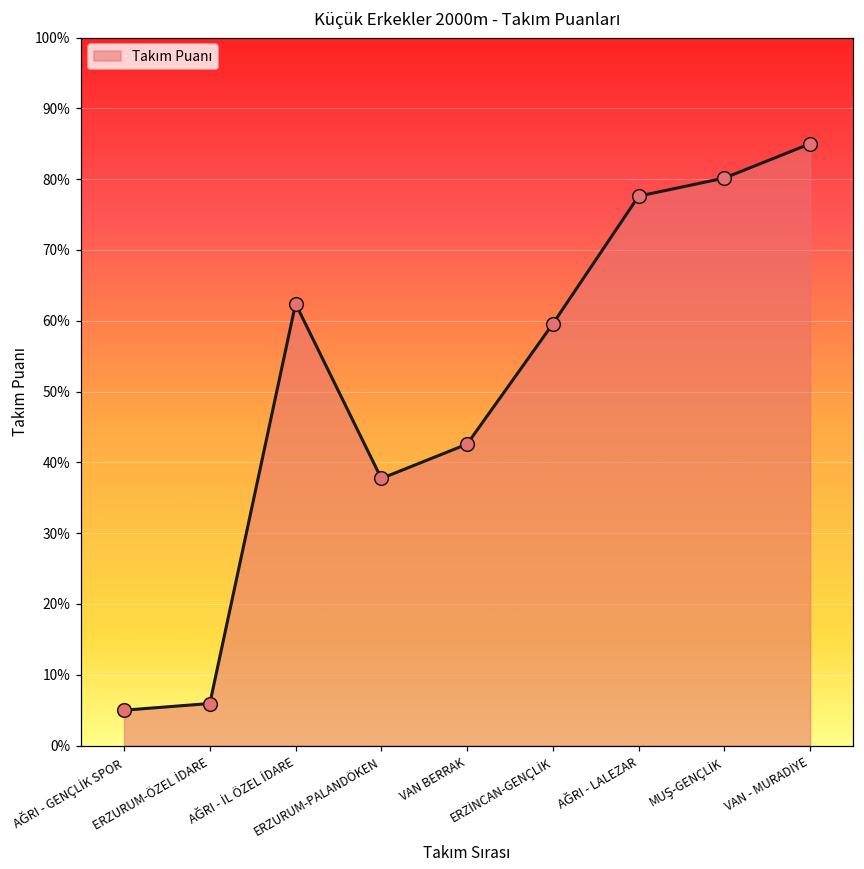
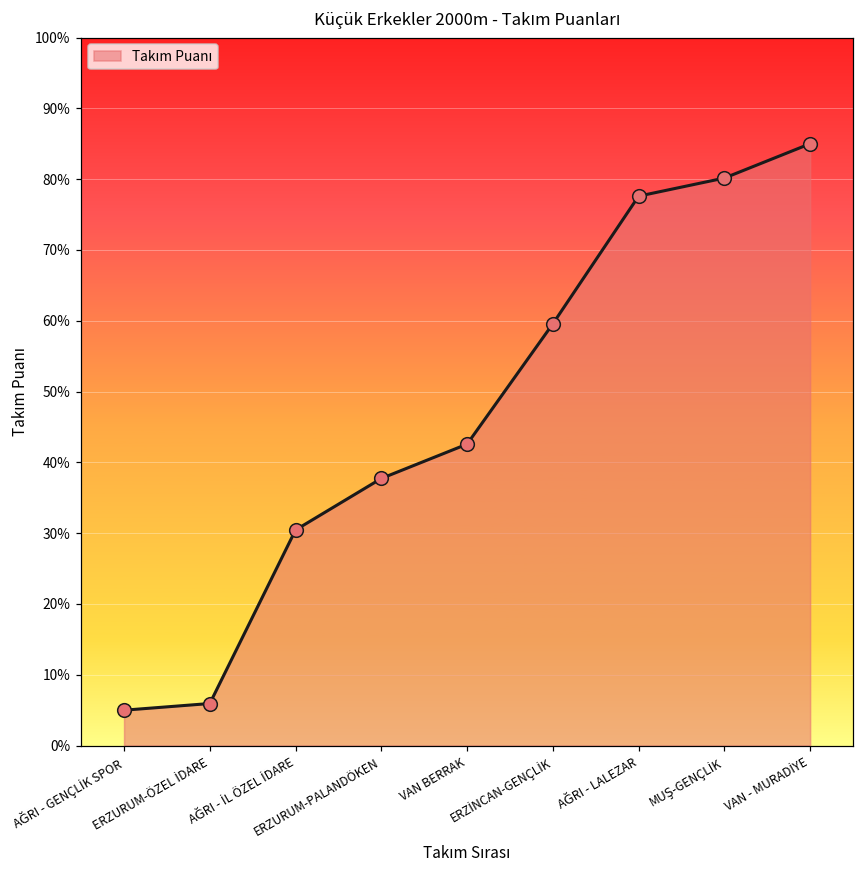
AĞRI - İL ÖZEL İDARE: 62% -> 30%
